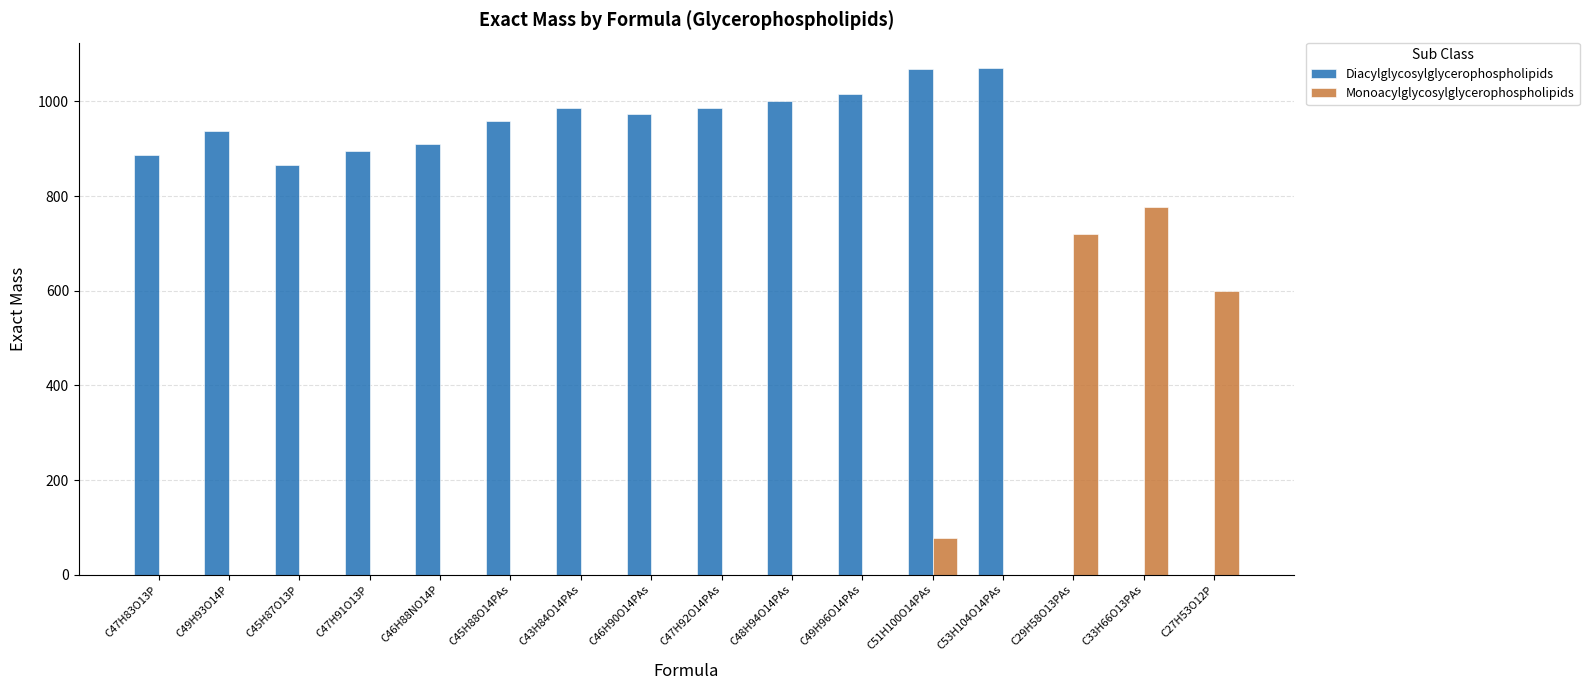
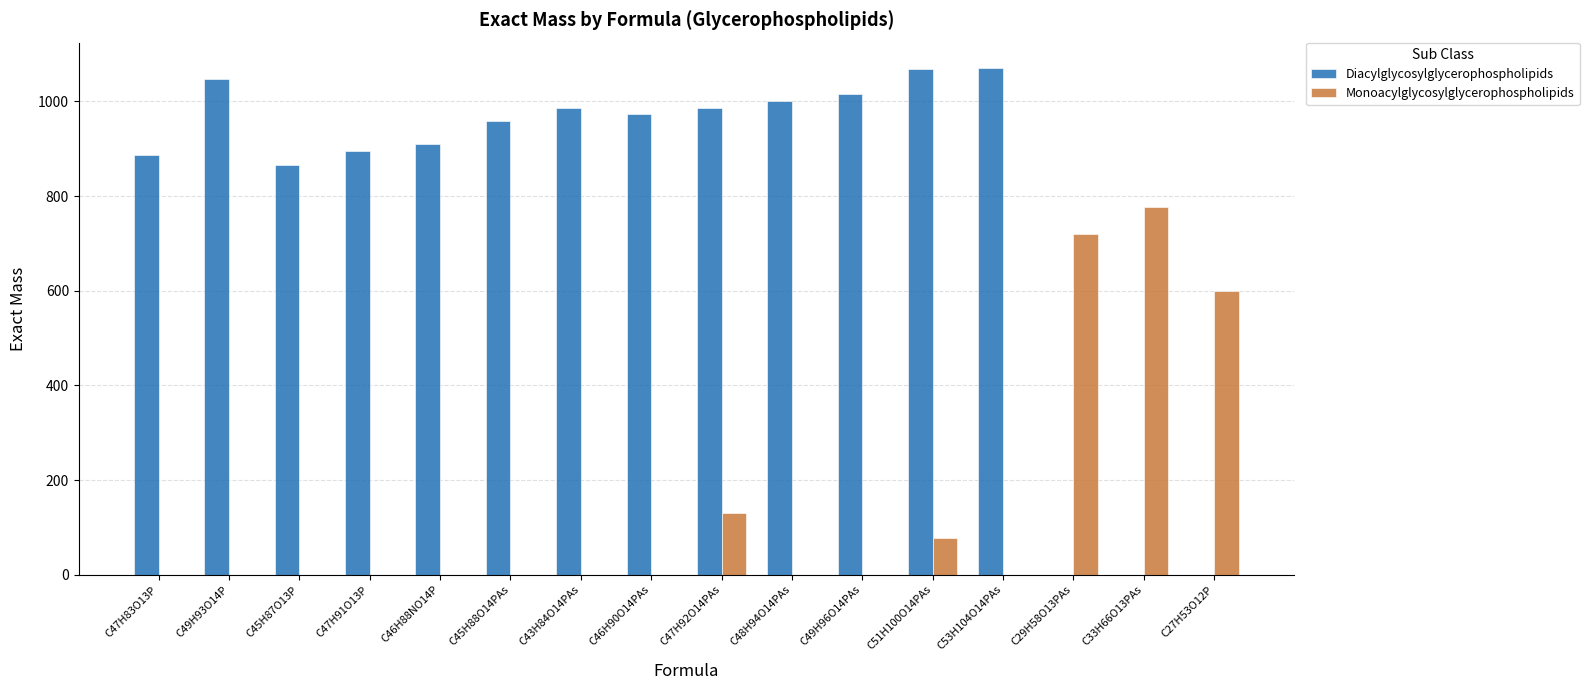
Diacylglycosylglycerophospholipids, C49H93O14P: 940 -> 1050
Monoacylglycosylglycerophospholipids, C47H92O14PAs: 0 -> 130
